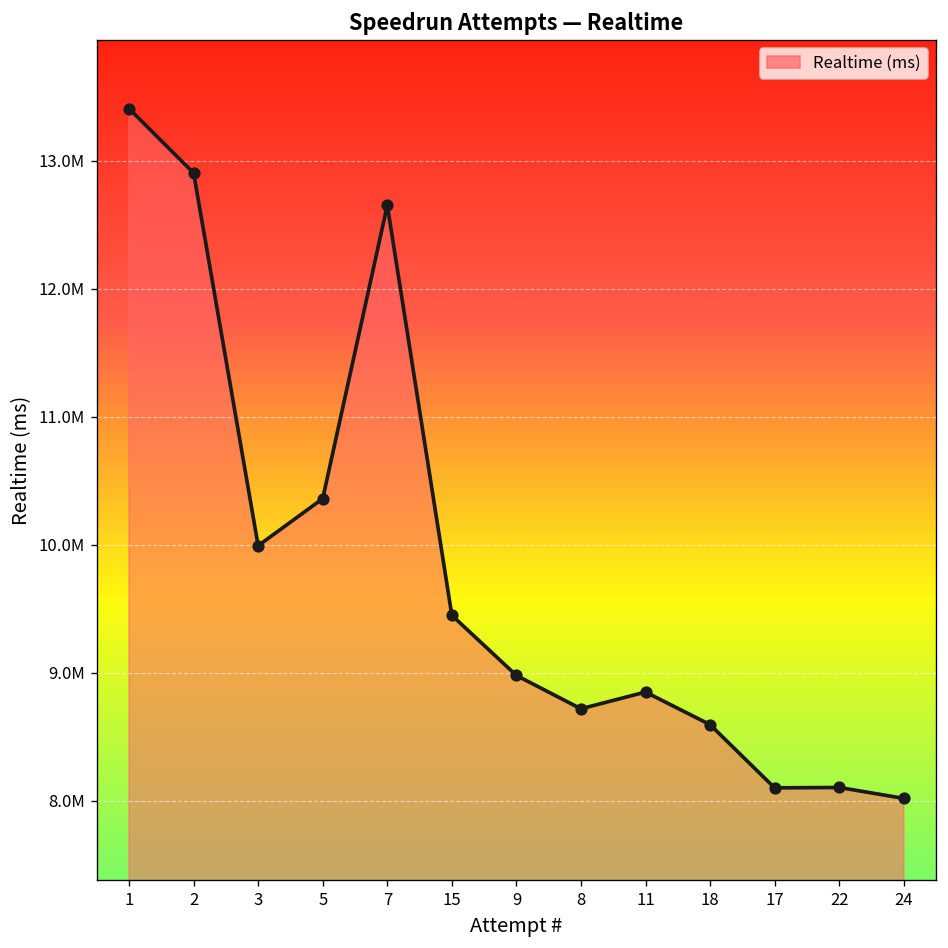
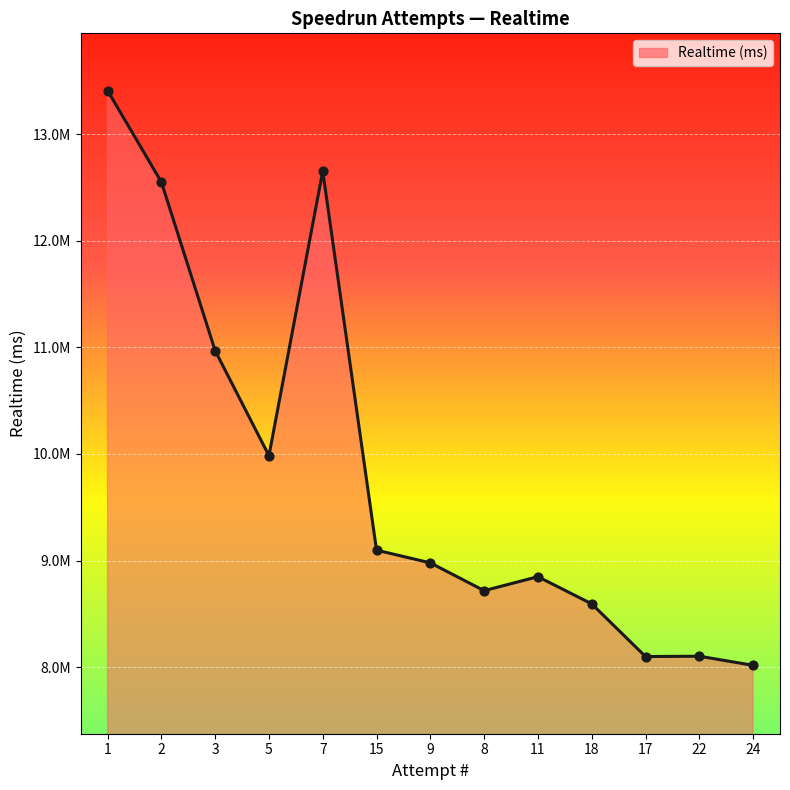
2: 12900000 -> 12550000
3: 9990000 -> 10970000
5: 10360000 -> 9980000
15: 9450000 -> 9100000
